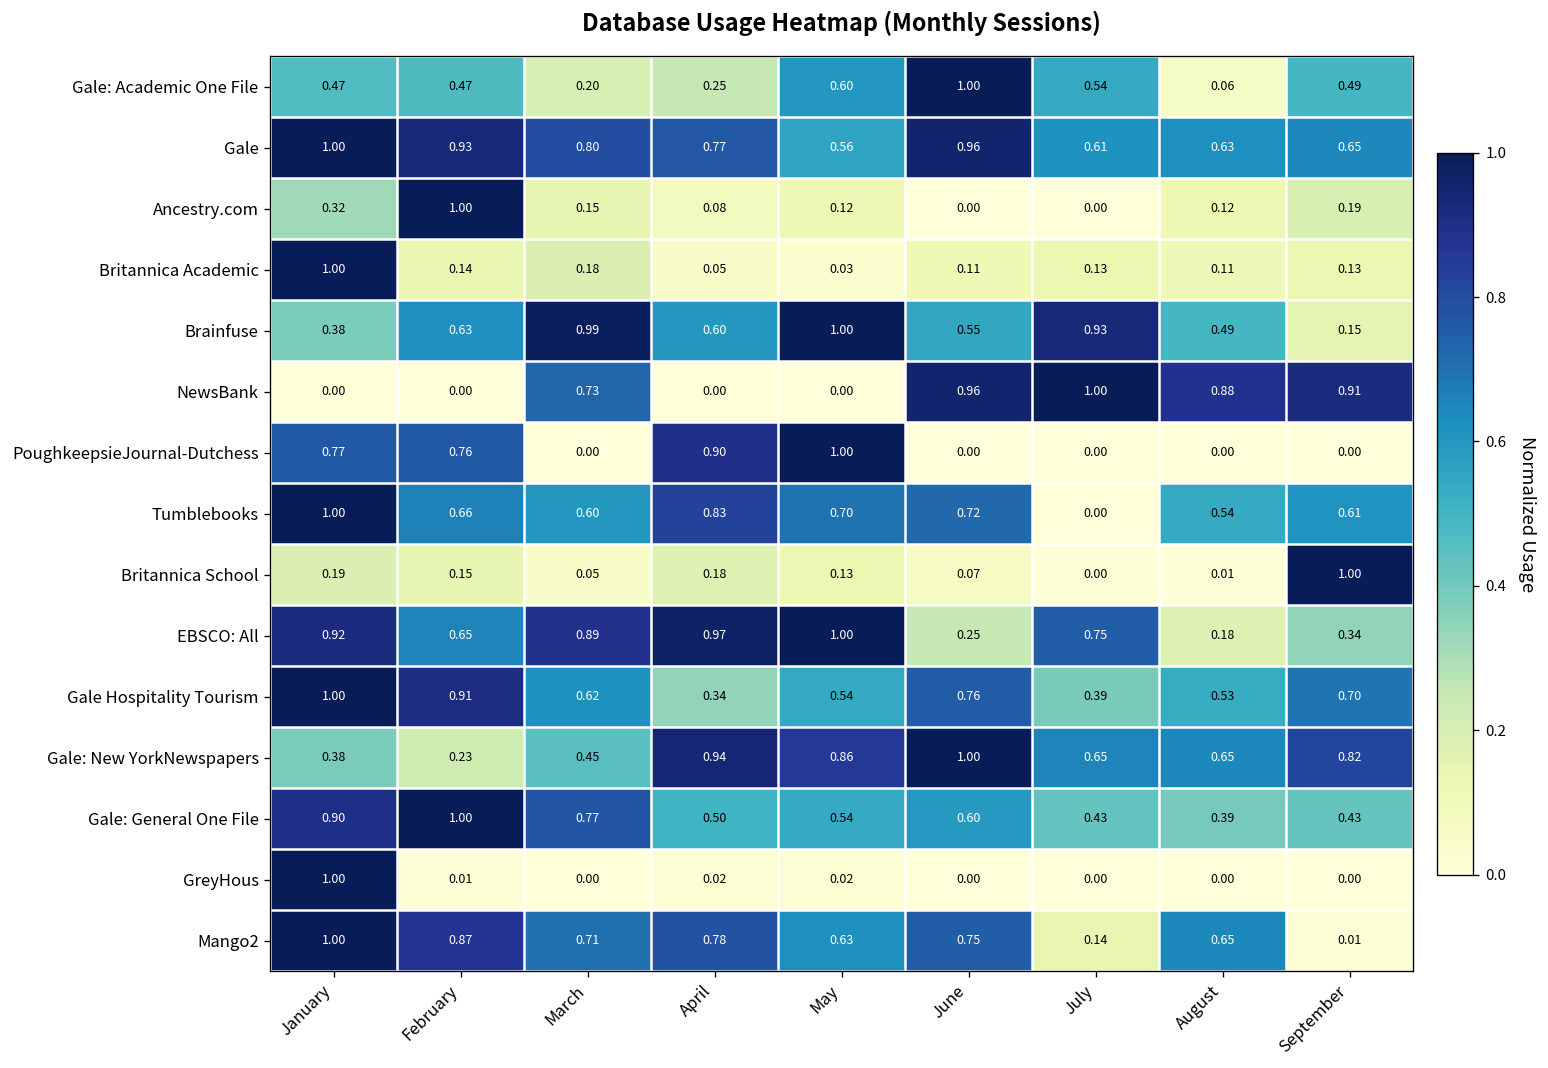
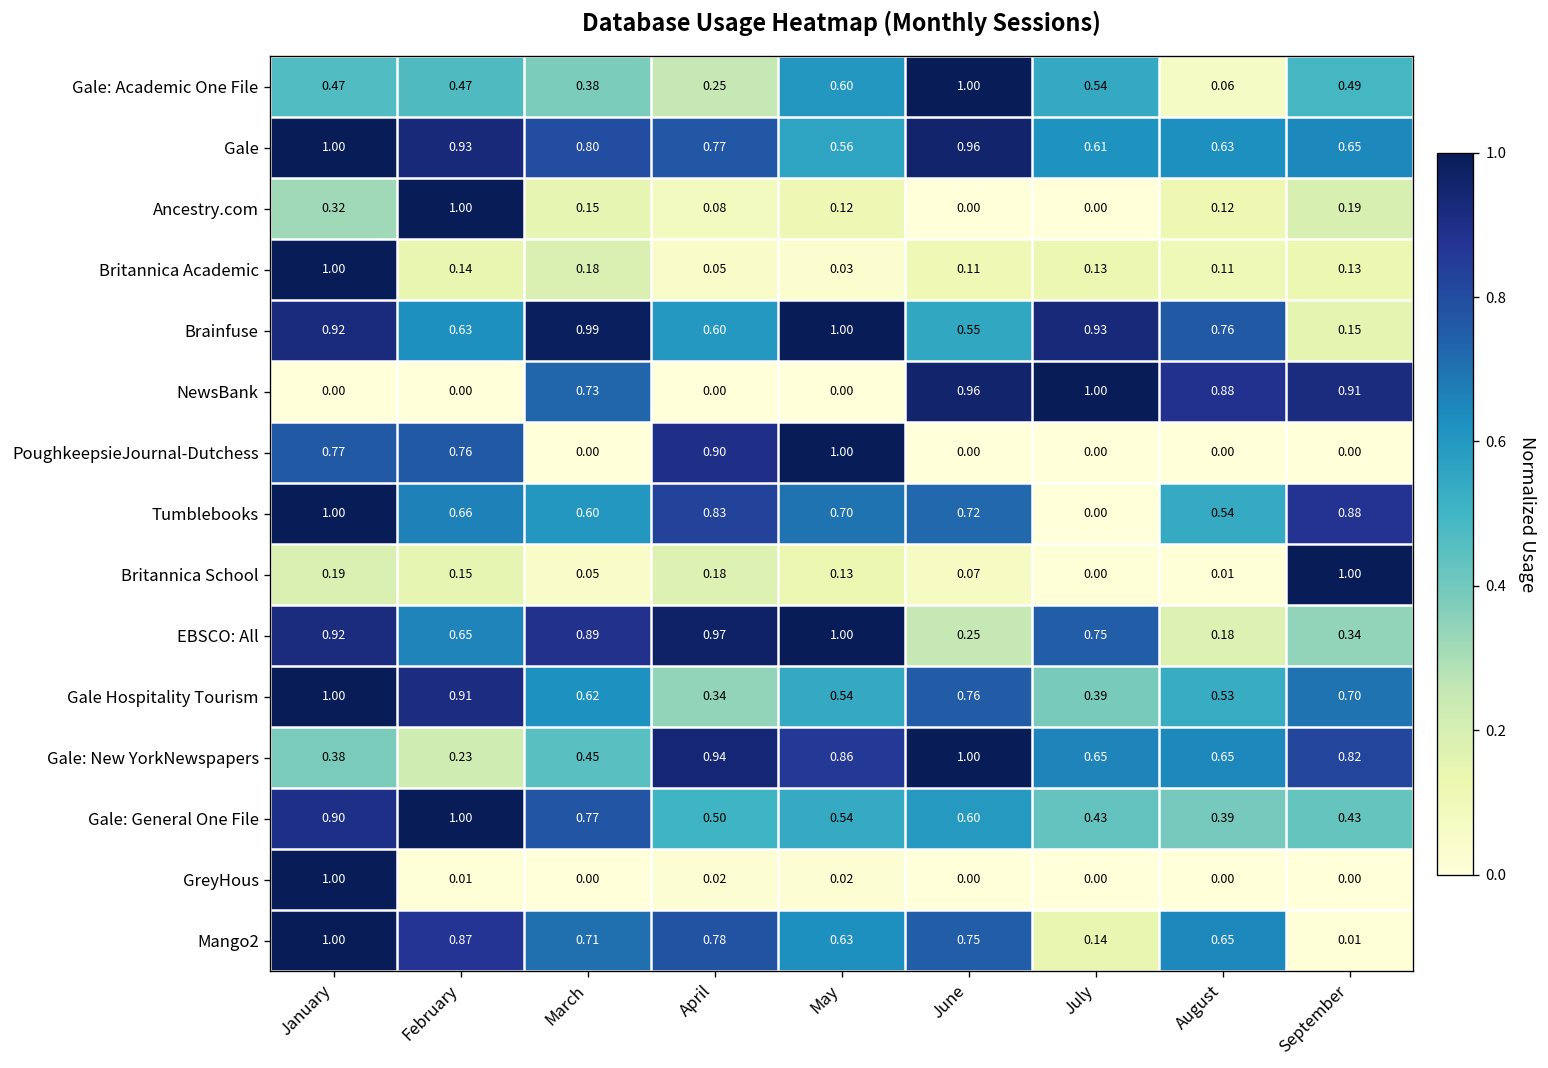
Gale: Academic One File, March: 0.20 -> 0.38
Brainfuse, January: 0.38 -> 0.92
Brainfuse, August: 0.49 -> 0.76
Tumblebooks, September: 0.61 -> 0.88
